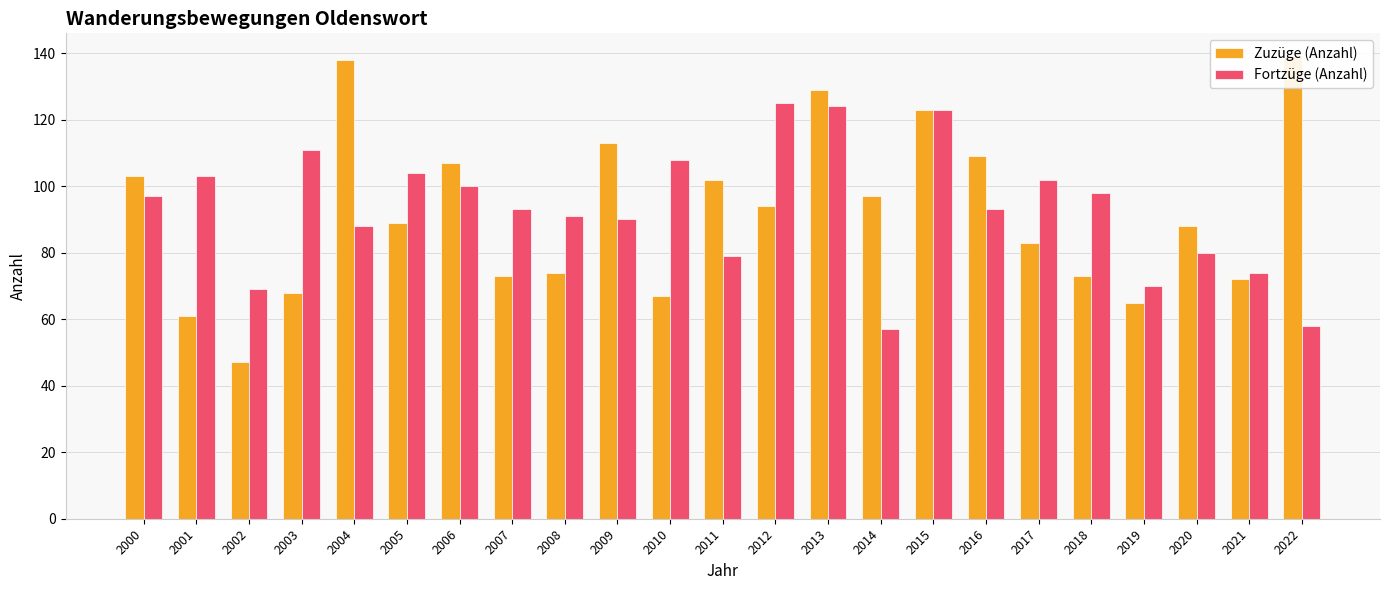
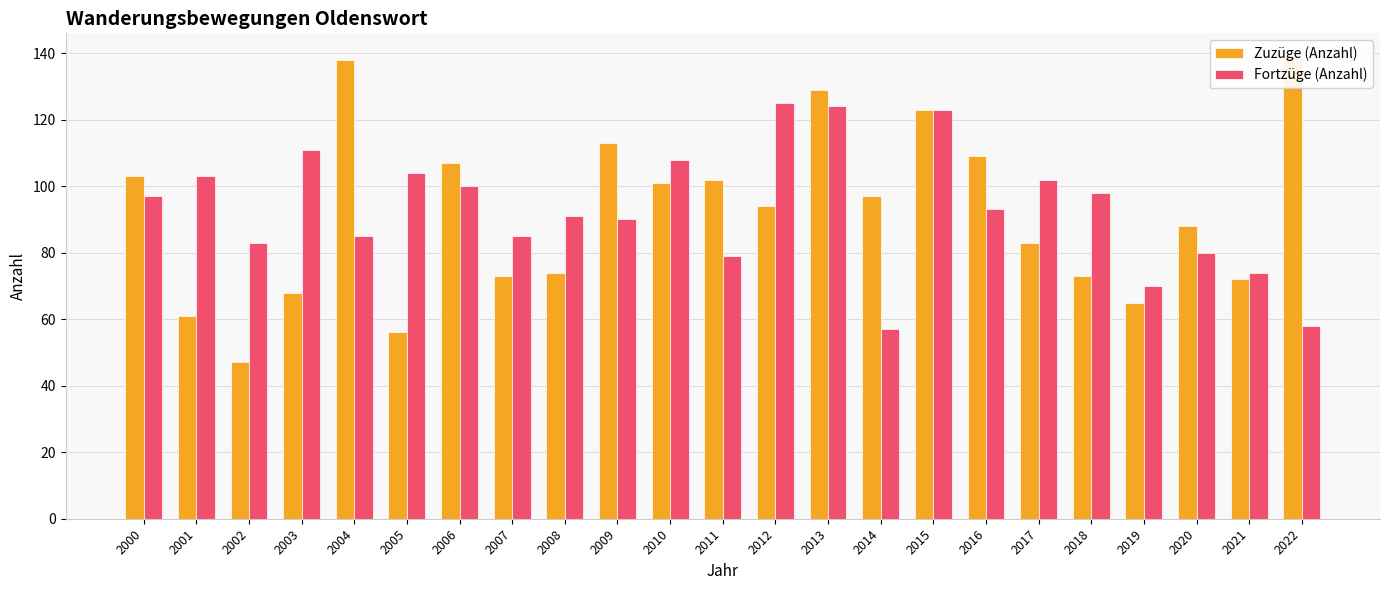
Fortzüge (Anzahl), 2002: 69 -> 83
Fortzüge (Anzahl), 2004: 88 -> 85
Zuzüge (Anzahl), 2005: 89 -> 56
Fortzüge (Anzahl), 2007: 93 -> 85
Zuzüge (Anzahl), 2010: 67 -> 101
